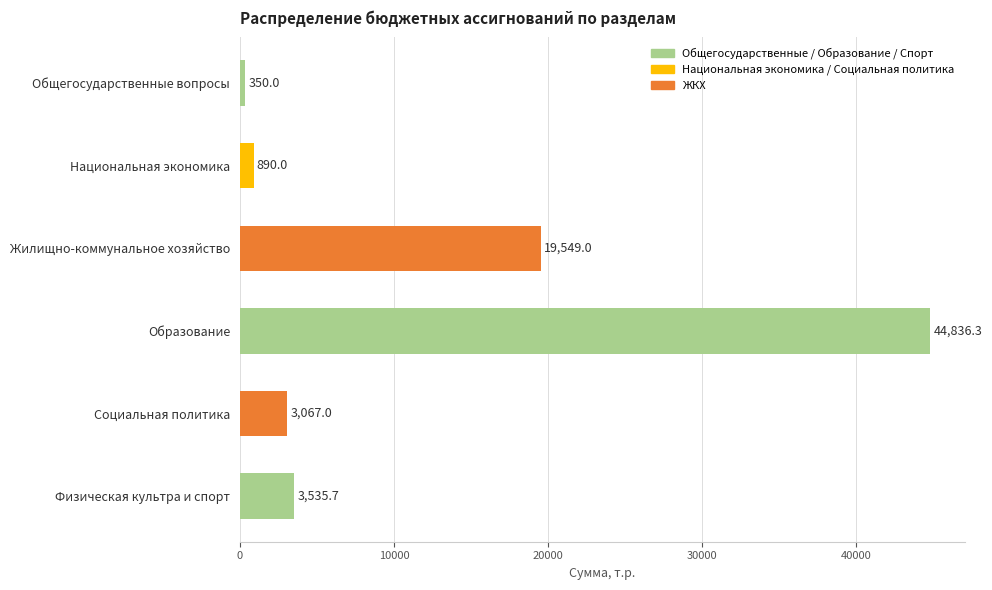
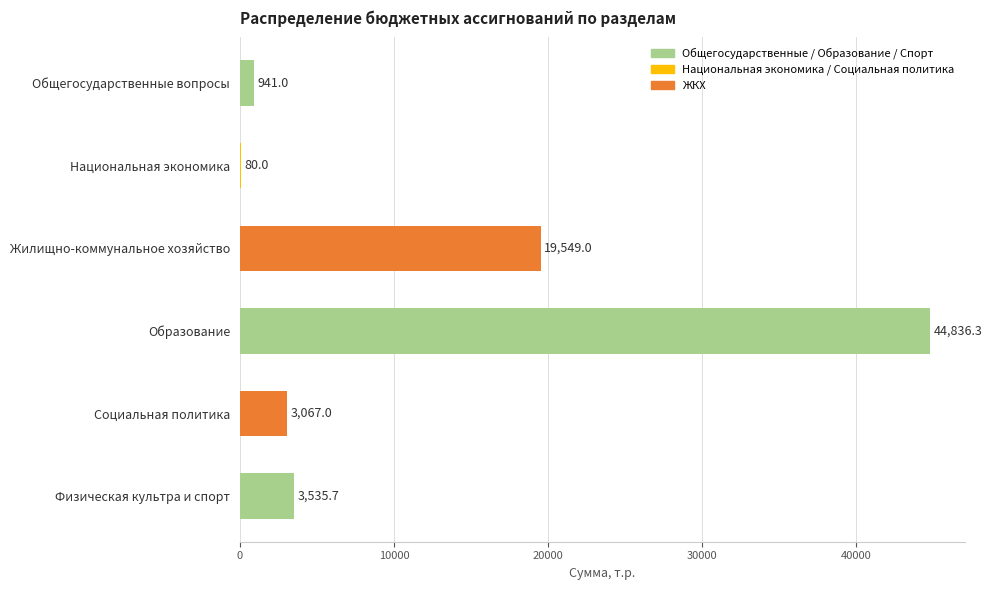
Общегосударственные вопросы: 350.0 -> 941.0
Национальная экономика: 890.0 -> 80.0
